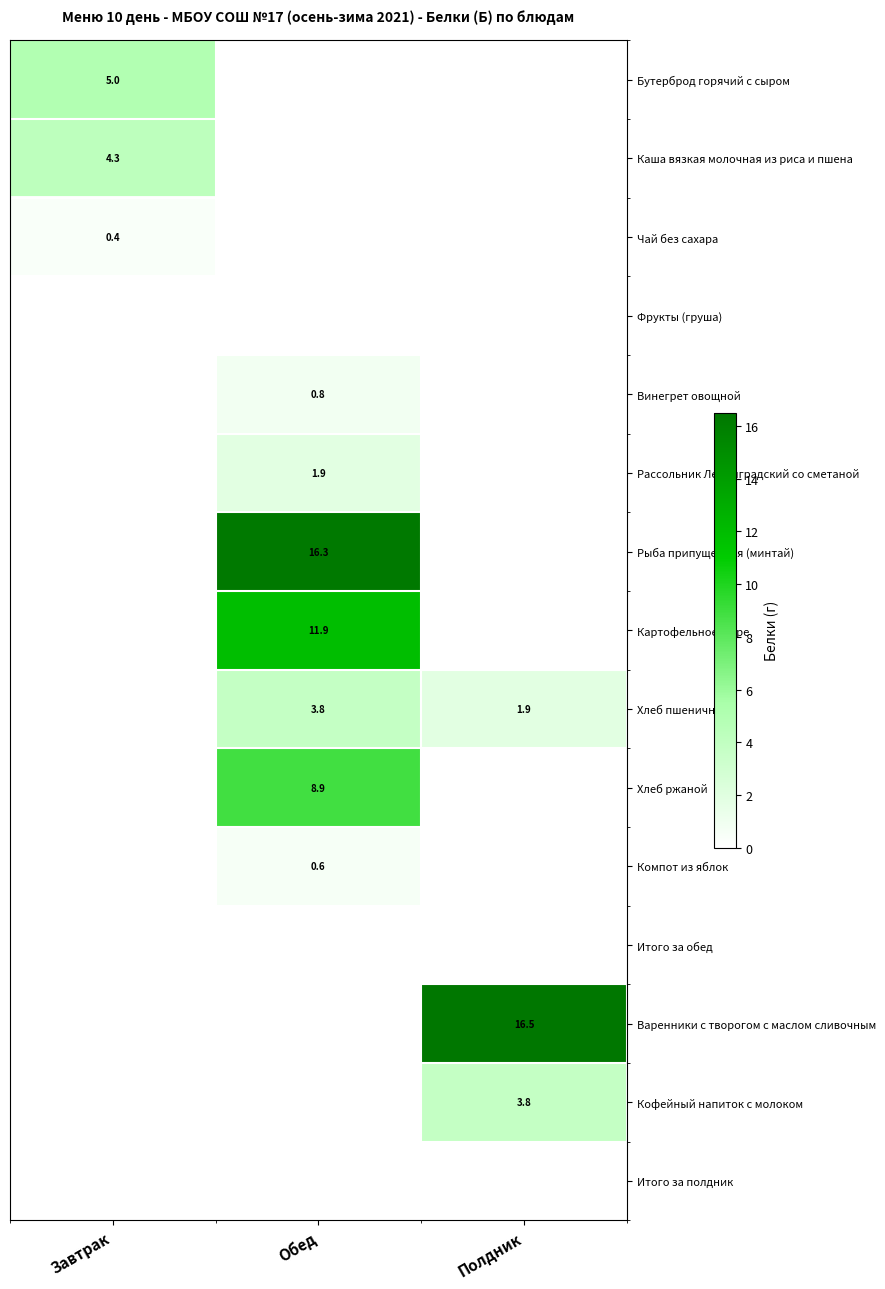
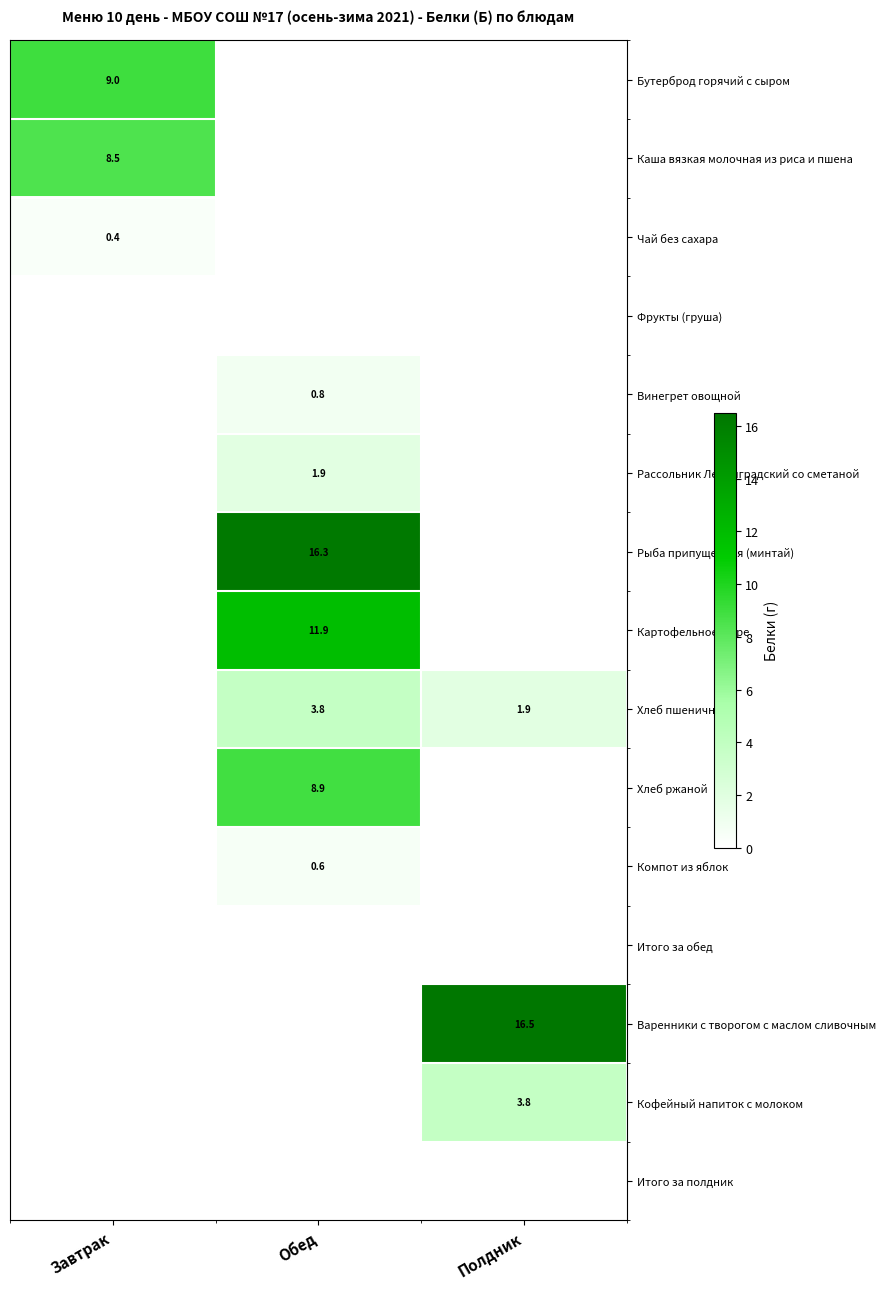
Бутерброд горячий с сыром, Завтрак: 5.0 -> 9.0
Каша вязкая молочная из риса и пшена, Завтрак: 4.3 -> 8.5
